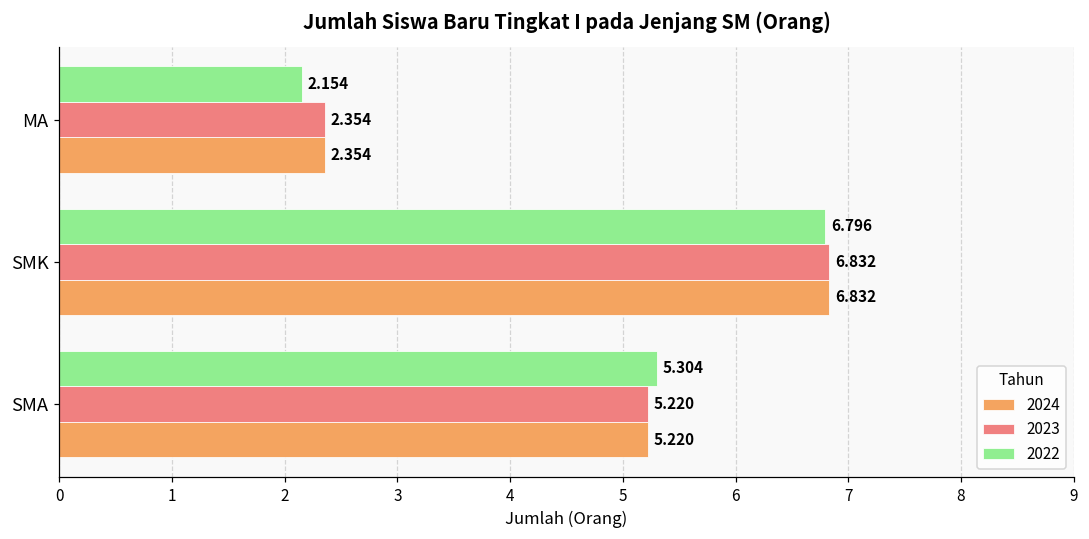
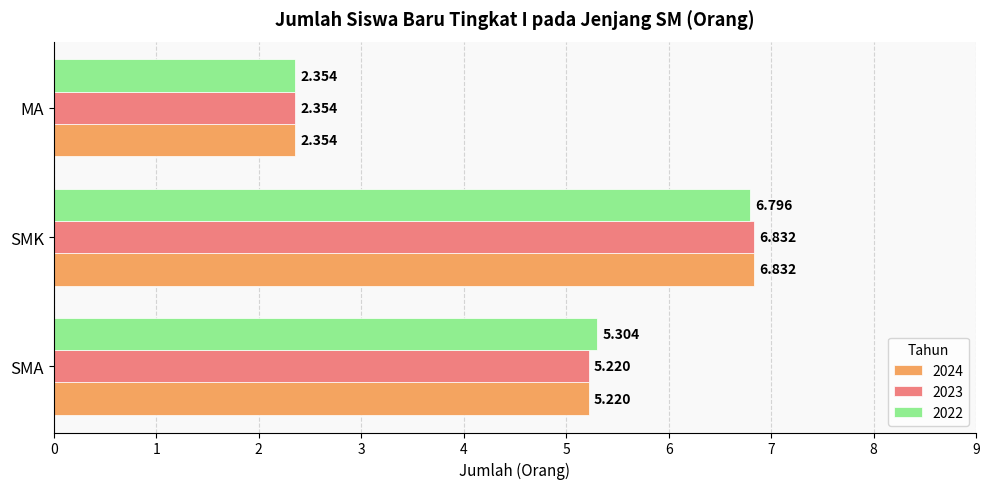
2022, MA: 2.154 -> 2.354
